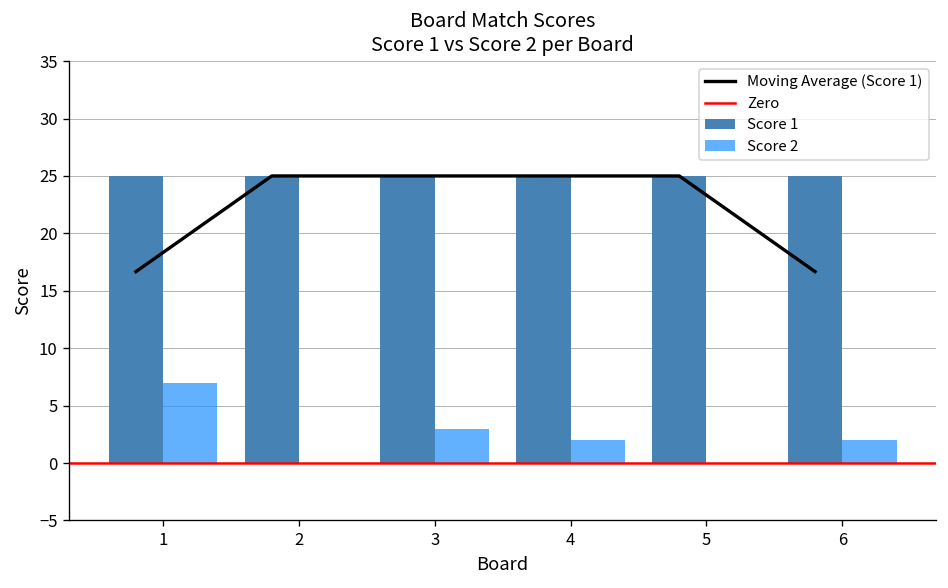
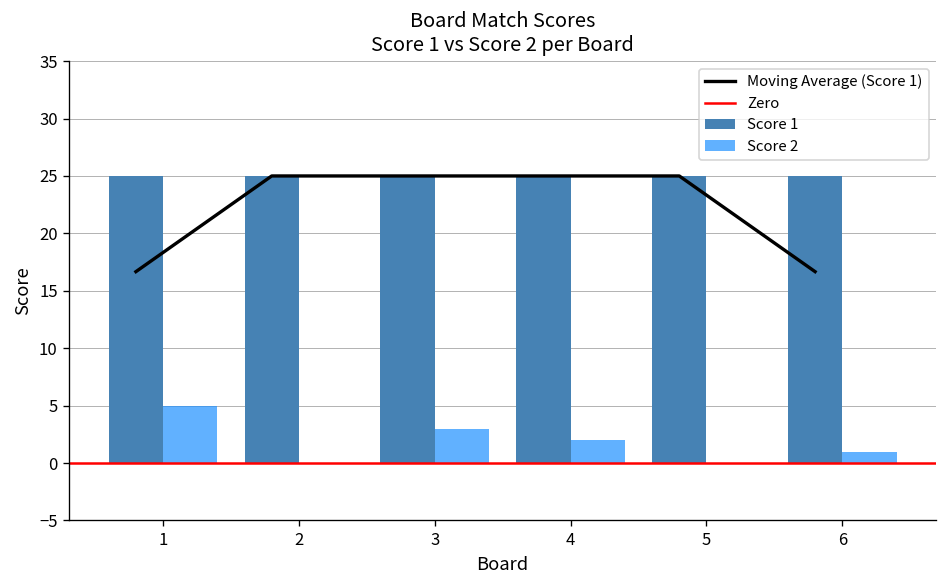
Score 2, 1: 7 -> 5
Score 2, 6: 2 -> 1
